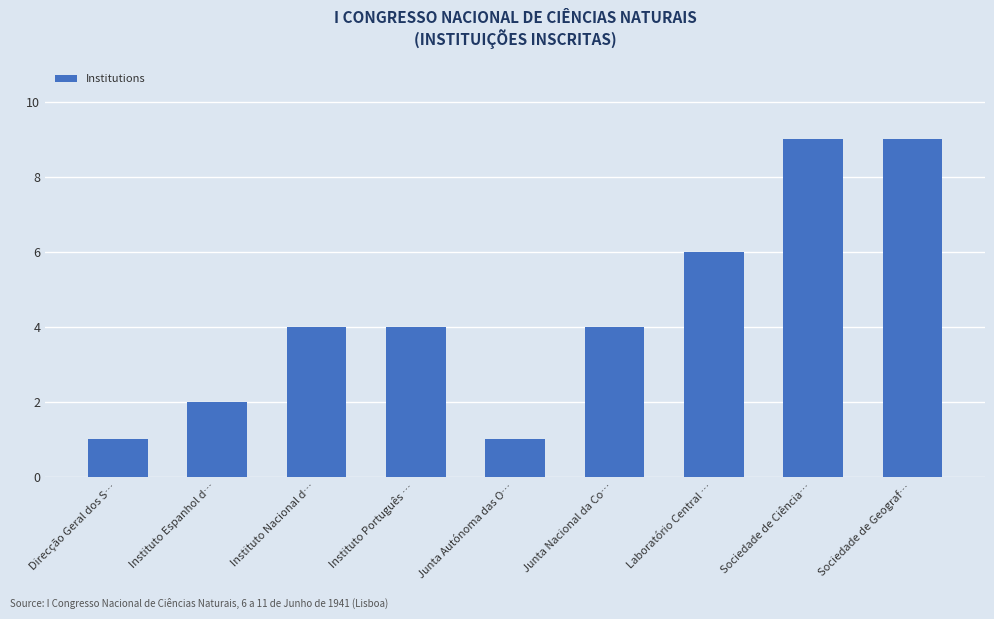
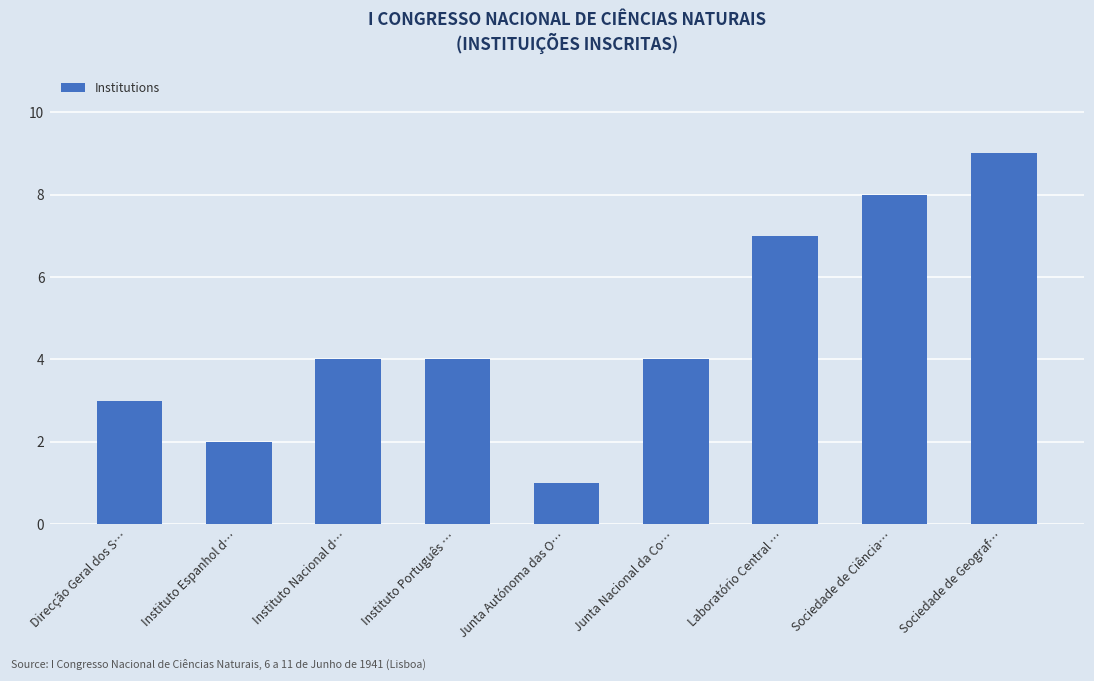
Direcção Geral dos S…: 1 -> 3
Laboratório Central …: 6 -> 7
Sociedade de Ciência…: 9 -> 8
